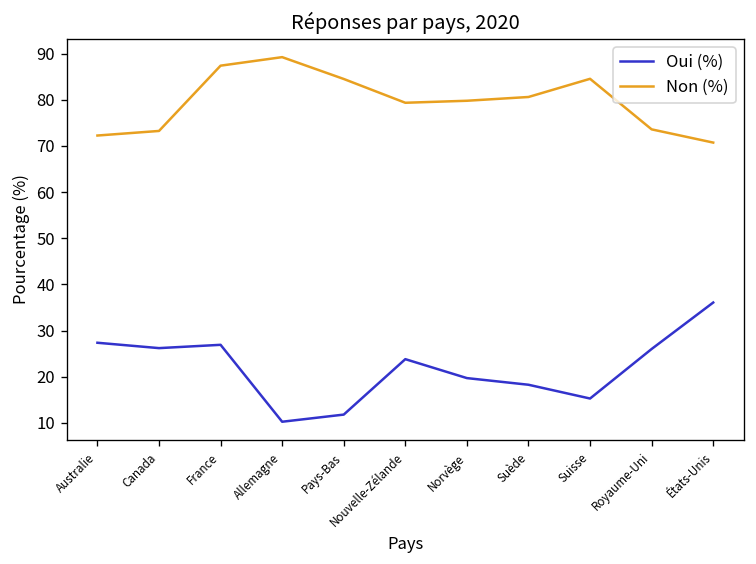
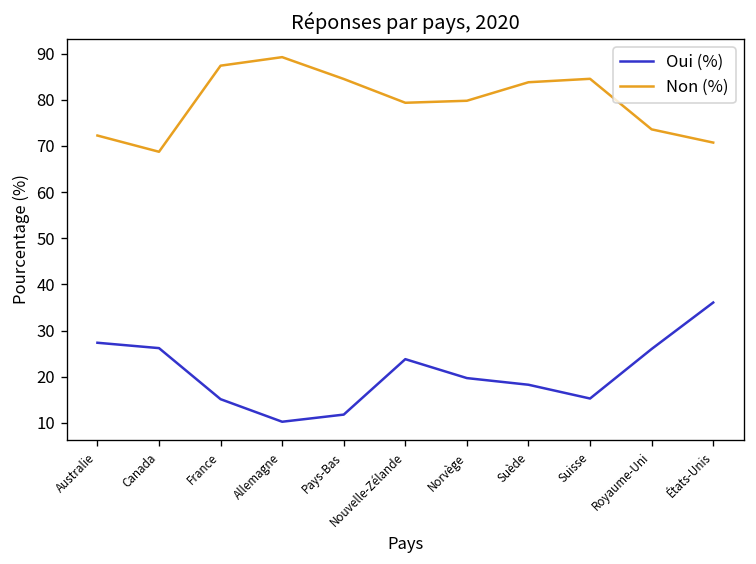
Non (%), Canada: 73 -> 69
Oui (%), France: 27 -> 15
Non (%), Suède: 81 -> 84
